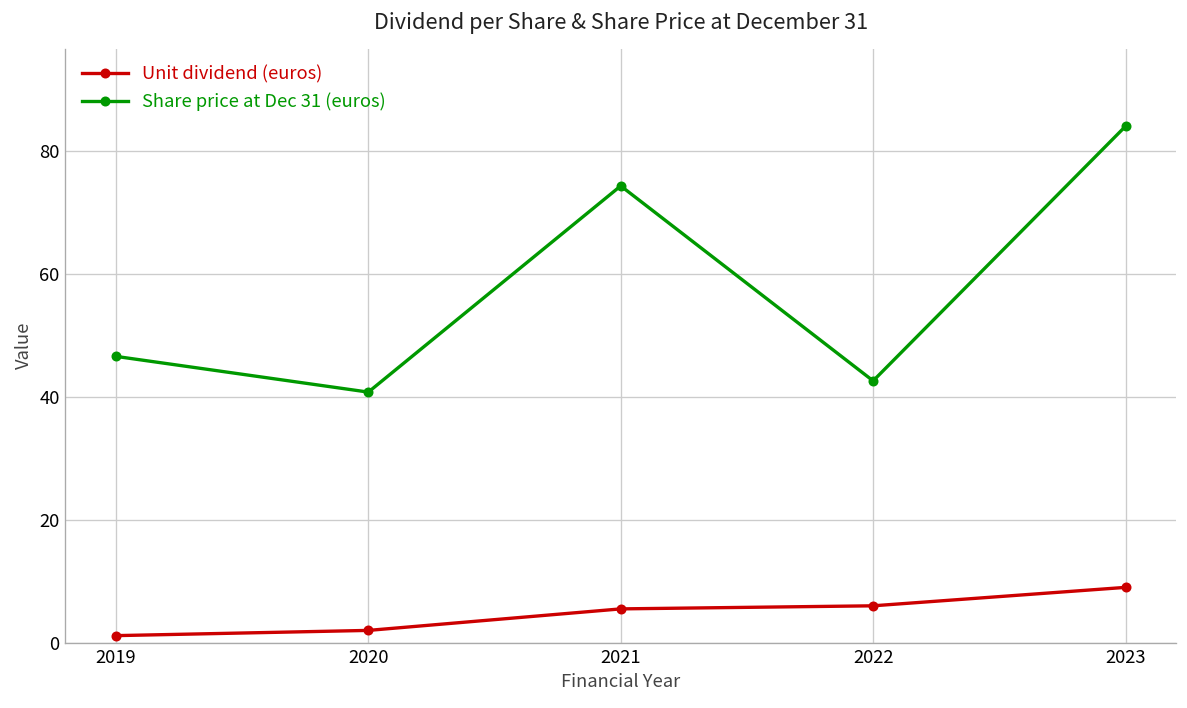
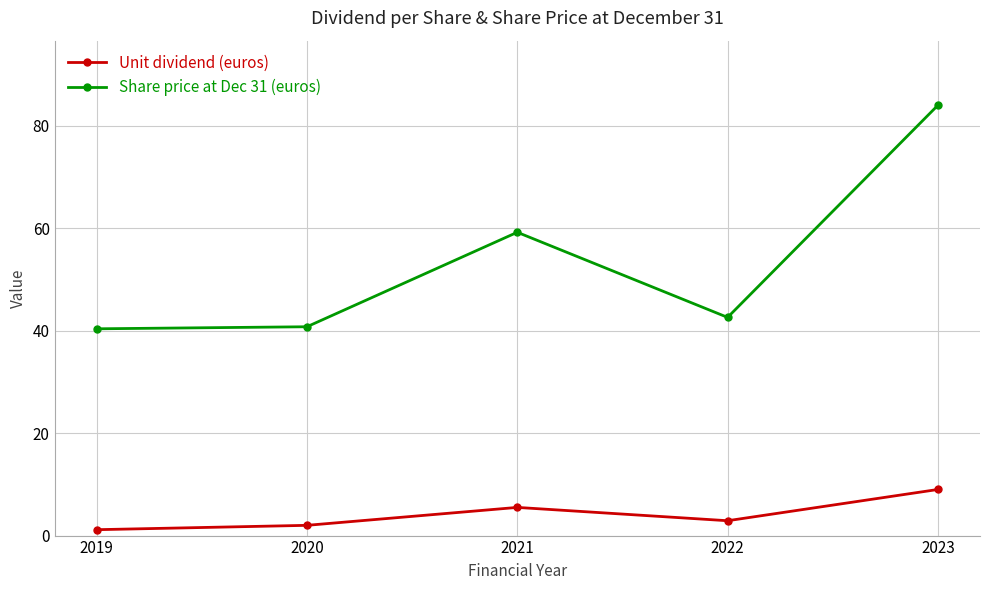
Share price at Dec 31 (euros), 2019: 47 -> 40
Share price at Dec 31 (euros), 2021: 74 -> 59
Unit dividend (euros), 2022: 6 -> 3
